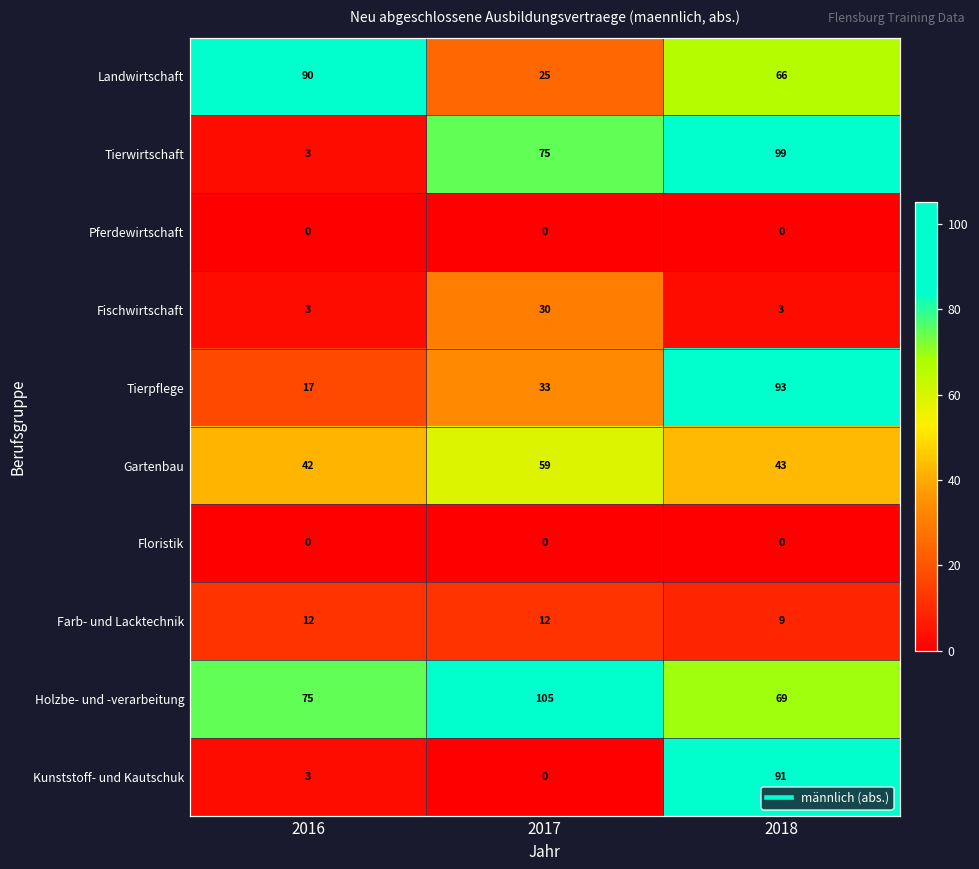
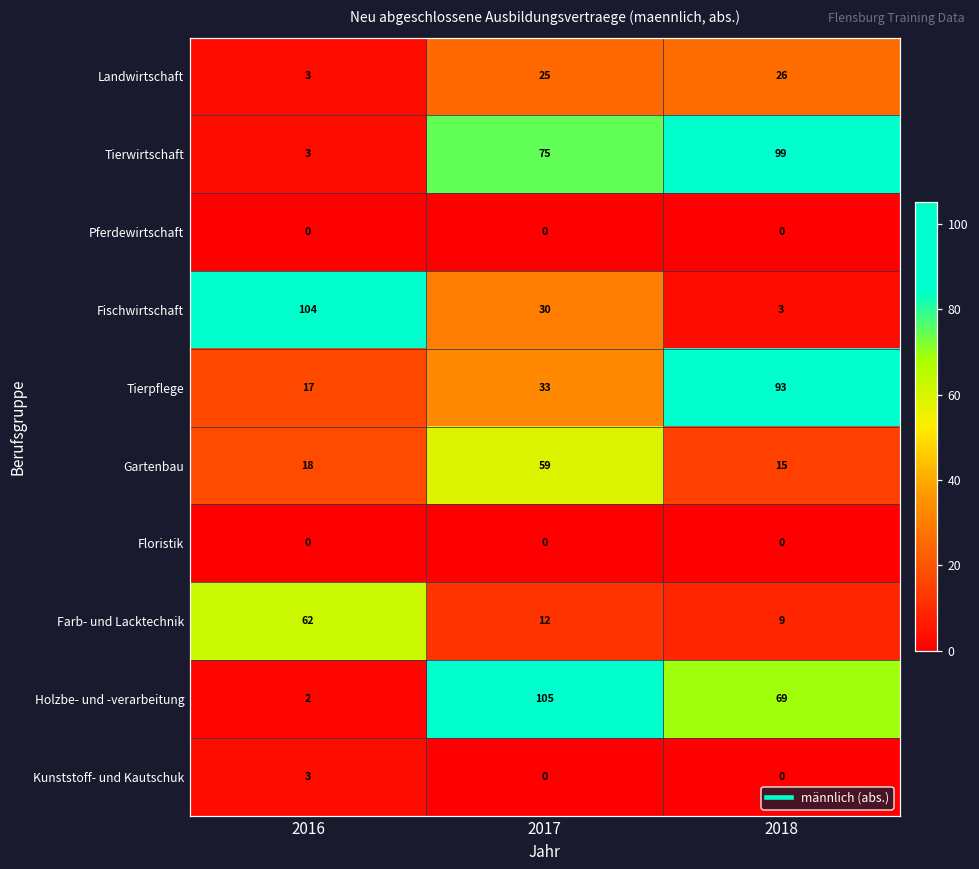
Landwirtschaft, 2016: 90 -> 3
Landwirtschaft, 2018: 66 -> 26
Fischwirtschaft, 2016: 3 -> 104
Gartenbau, 2016: 42 -> 18
Gartenbau, 2018: 43 -> 15
Farb- und Lacktechnik, 2016: 12 -> 62
Holzbe- und -verarbeitung, 2016: 75 -> 2
Kunststoff- und Kautschuk, 2018: 91 -> 0
